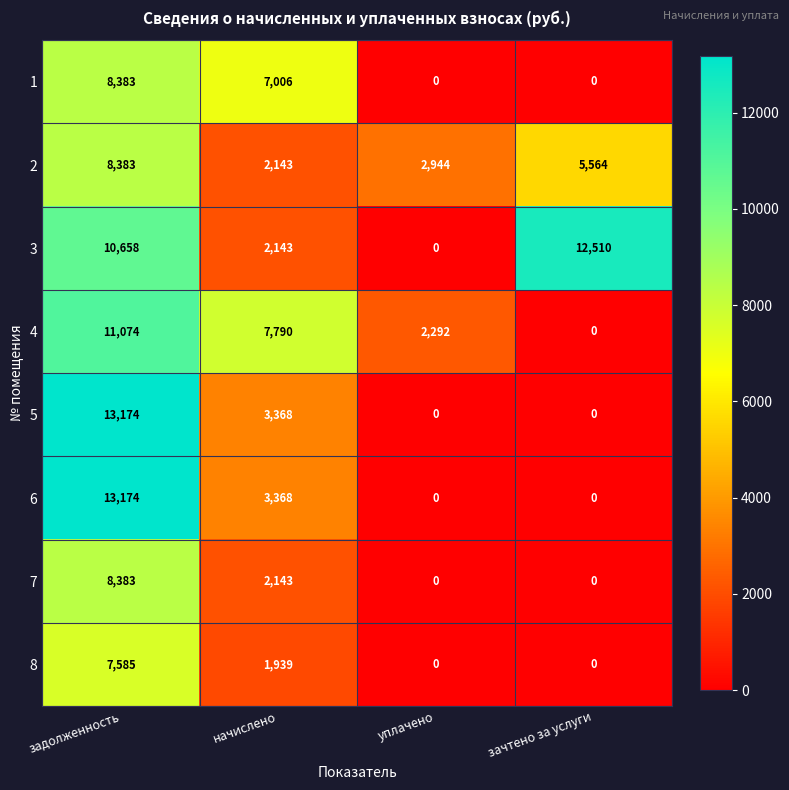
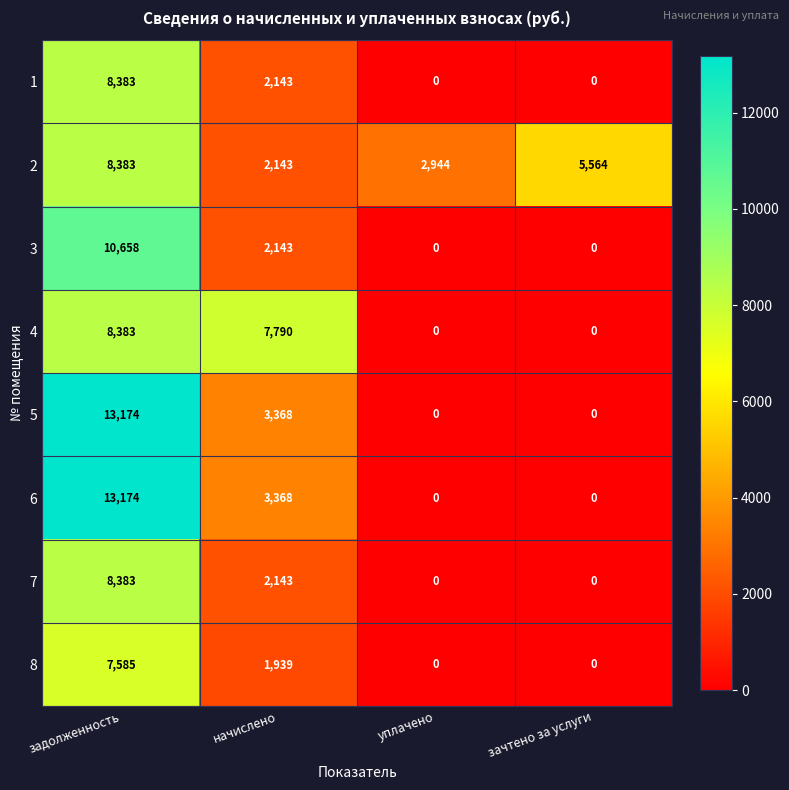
1, начислено: 7,006 -> 2,143
3, зачтено за услуги: 12,510 -> 0
4, задолженность: 11,074 -> 8,383
4, уплачено: 2,292 -> 0
